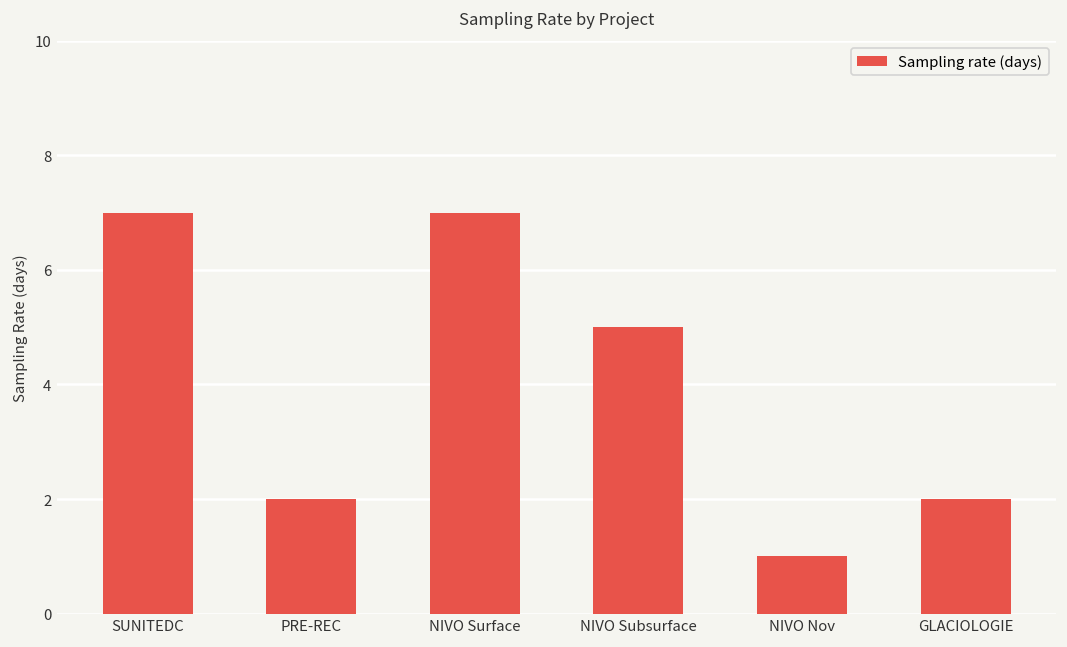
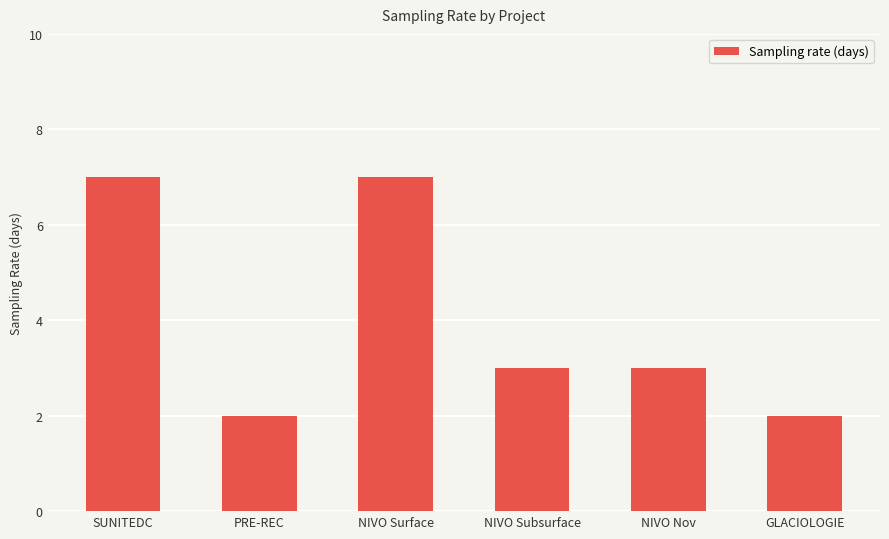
NIVO Subsurface: 5 -> 3
NIVO Nov: 1 -> 3
